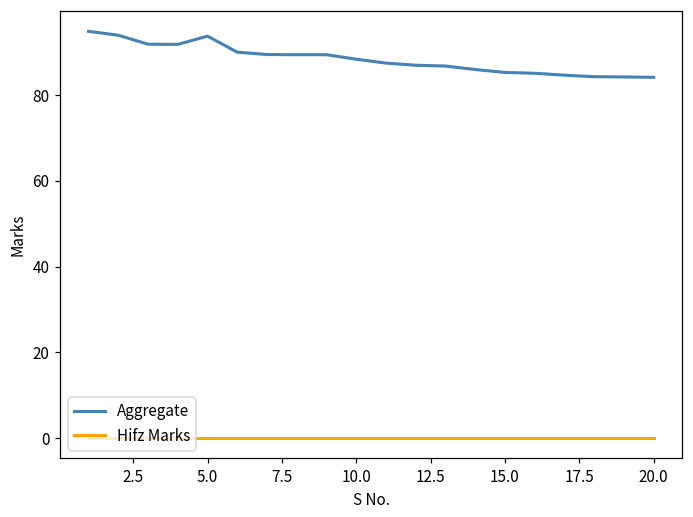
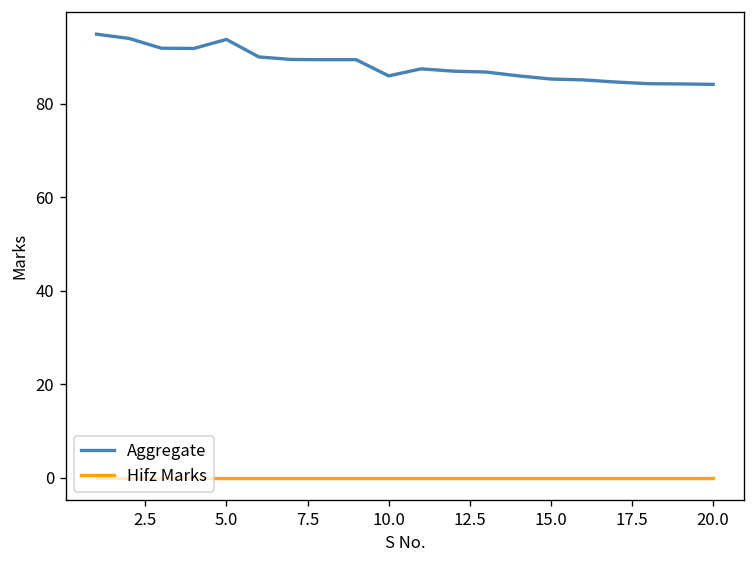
Aggregate, 10.0: 88 -> 86
